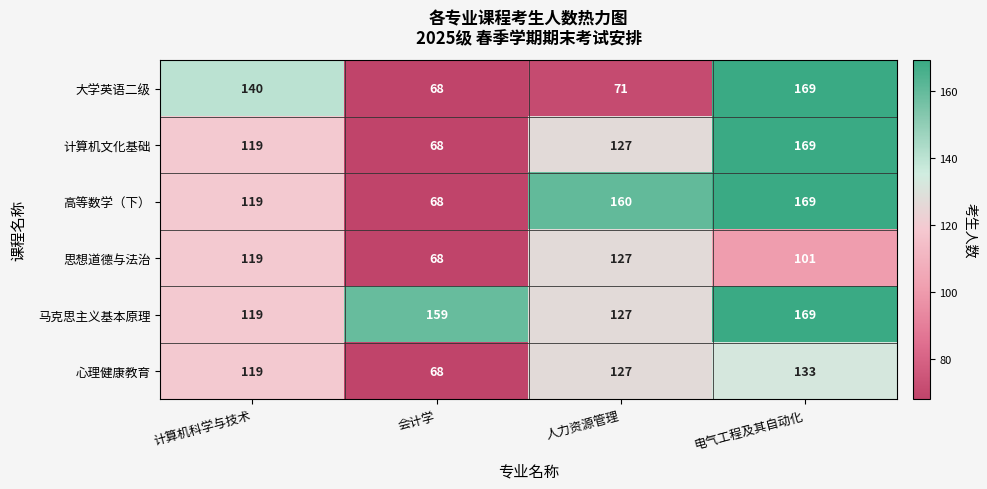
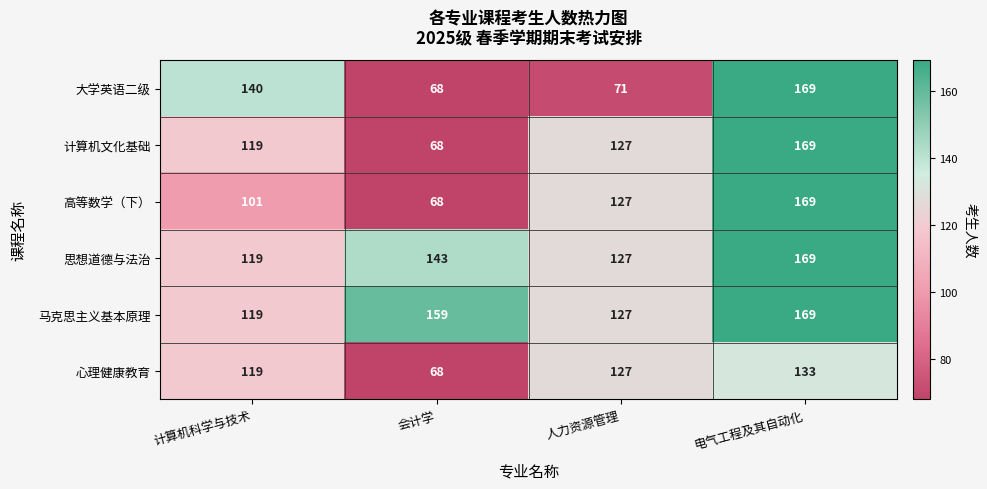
高等数学（下）, 计算机科学与技术: 119 -> 101
高等数学（下）, 人力资源管理: 160 -> 127
思想道德与法治, 会计学: 68 -> 143
思想道德与法治, 电气工程及其自动化: 101 -> 169
